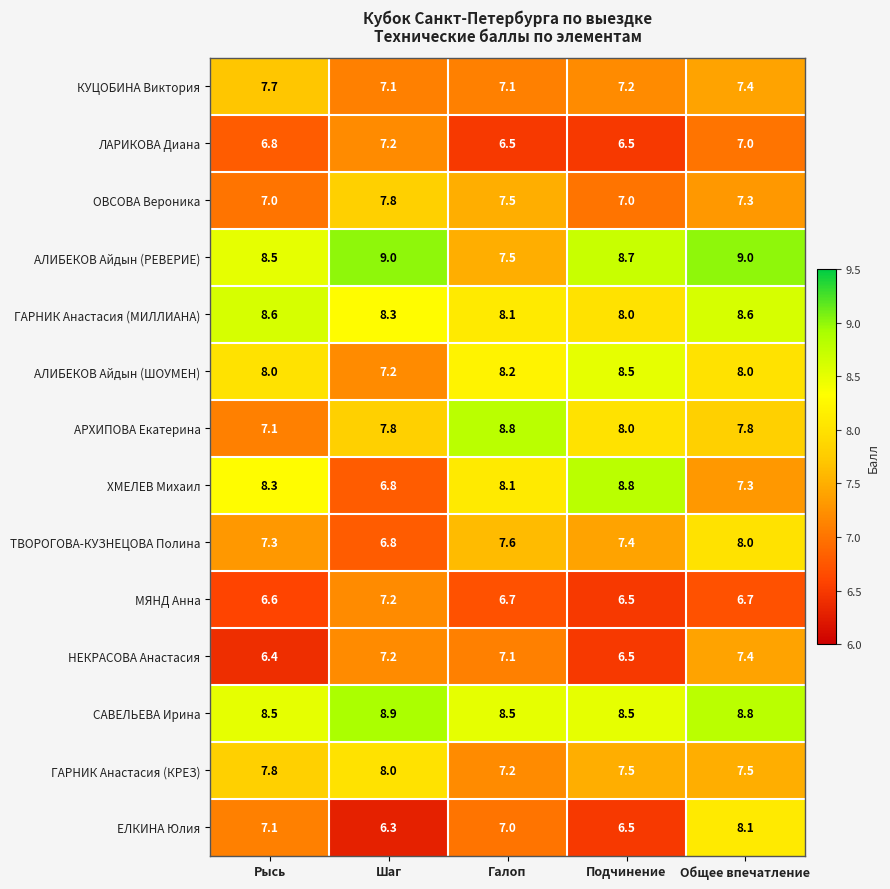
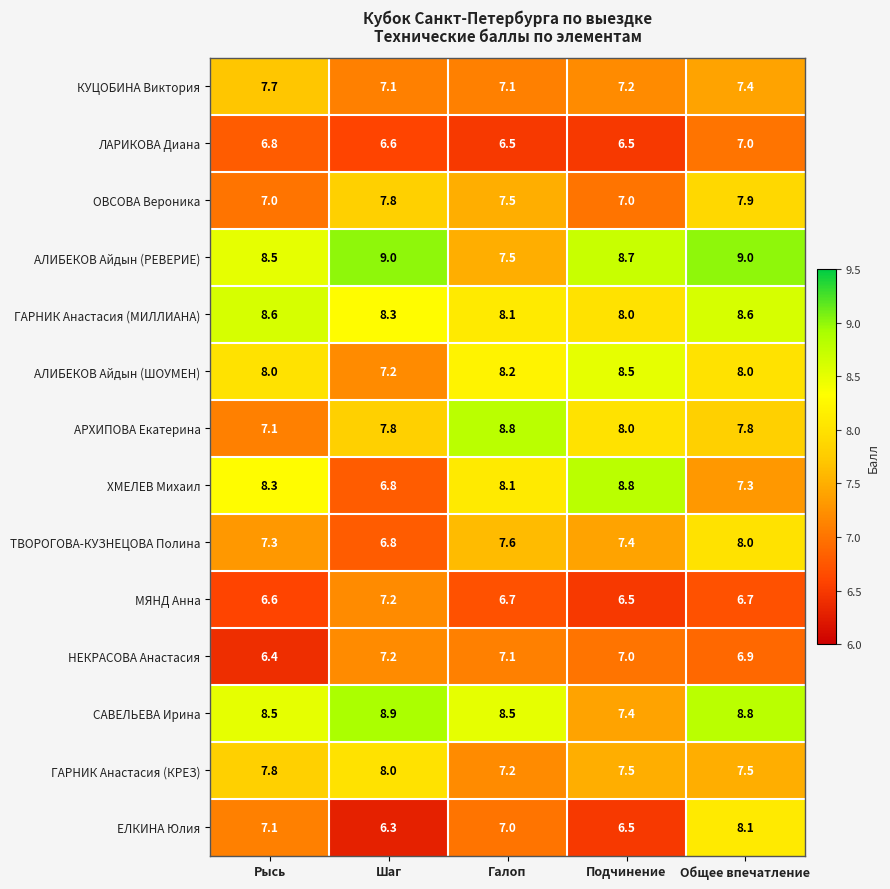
ЛАРИКОВА Диана, Шаг: 7.2 -> 6.6
ОВСОВА Вероника, Общее впечатление: 7.3 -> 7.9
НЕКРАСОВА Анастасия, Подчинение: 6.5 -> 7.0
НЕКРАСОВА Анастасия, Общее впечатление: 7.4 -> 6.9
САВЕЛЬЕВА Ирина, Подчинение: 8.5 -> 7.4
